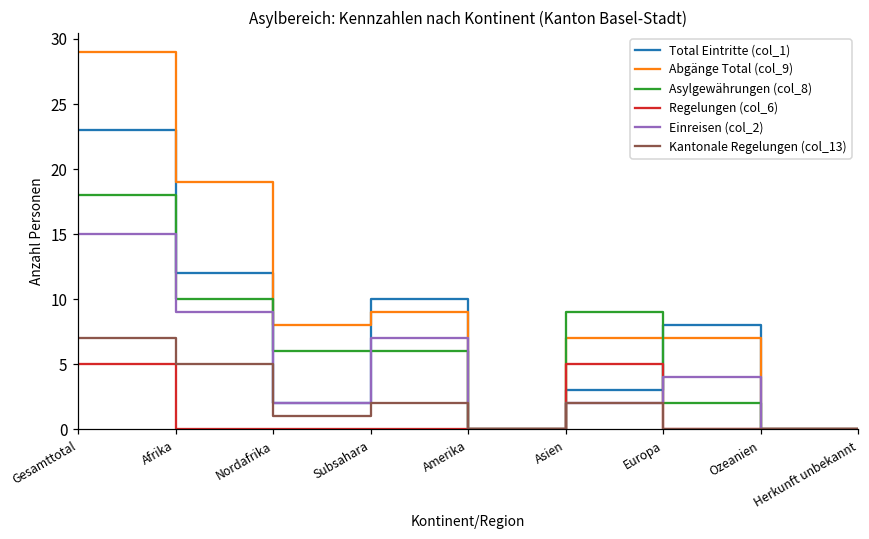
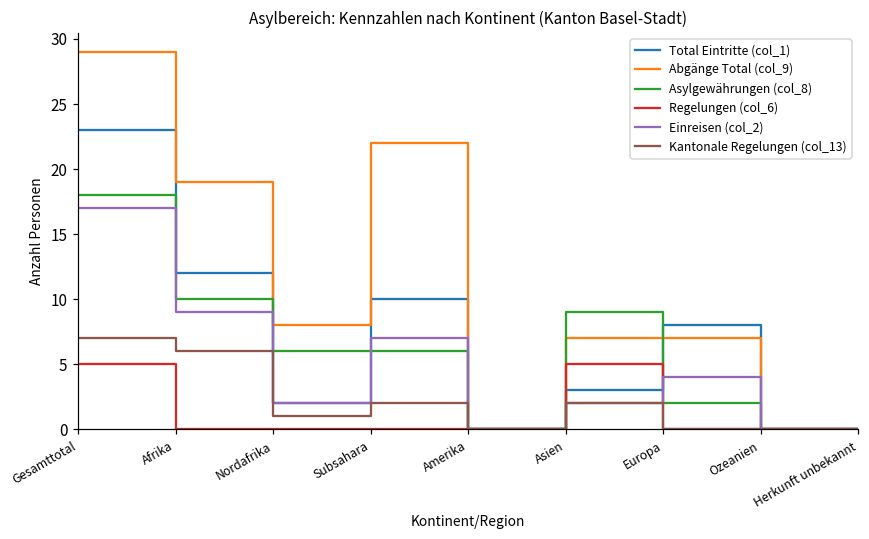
Einreisen (col_2), Gesamttotal: 15 -> 17
Kantonale Regelungen (col_13), Afrika: 5 -> 6
Abgänge Total (col_9), Subsahara: 9 -> 22
